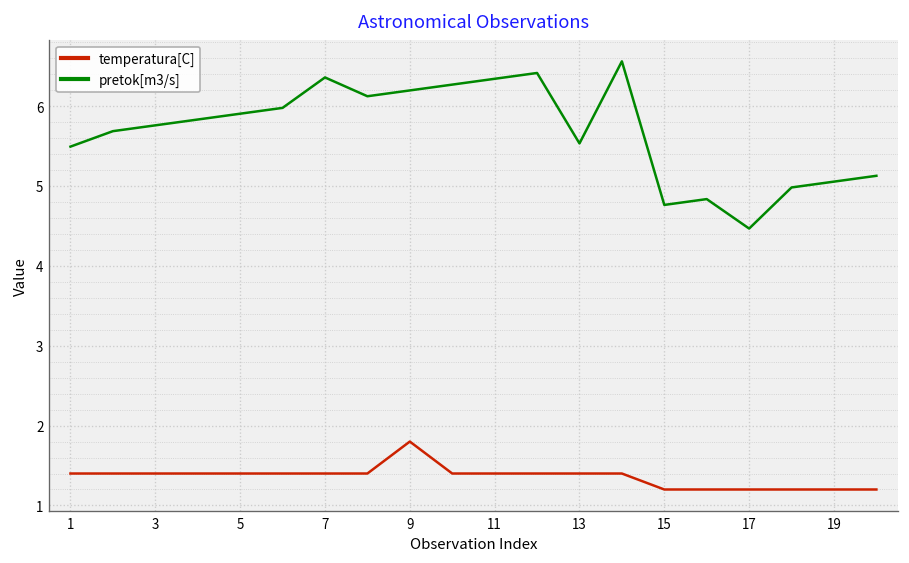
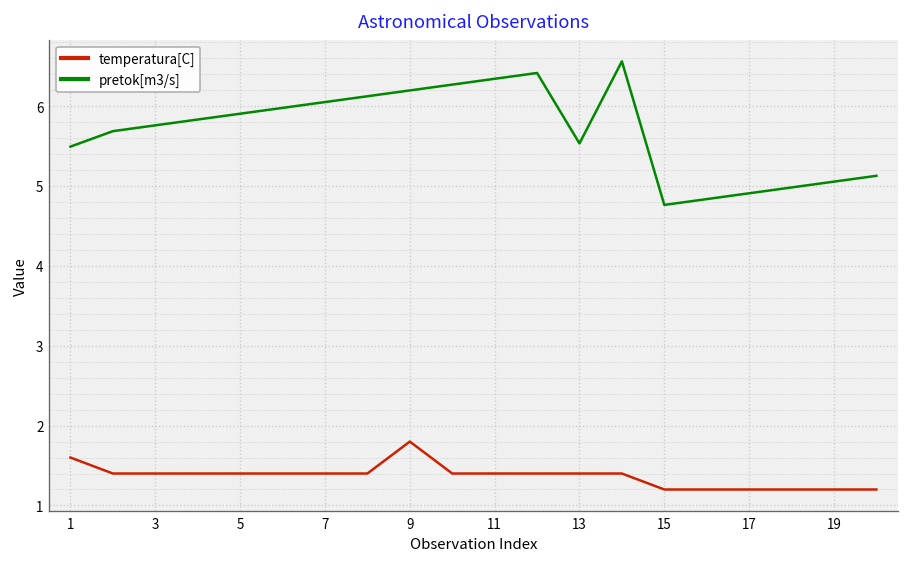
temperatura[C], 1: 1.4 -> 1.6
pretok[m3/s], 7: 6.4 -> 6.0
pretok[m3/s], 17: 4.5 -> 4.9
